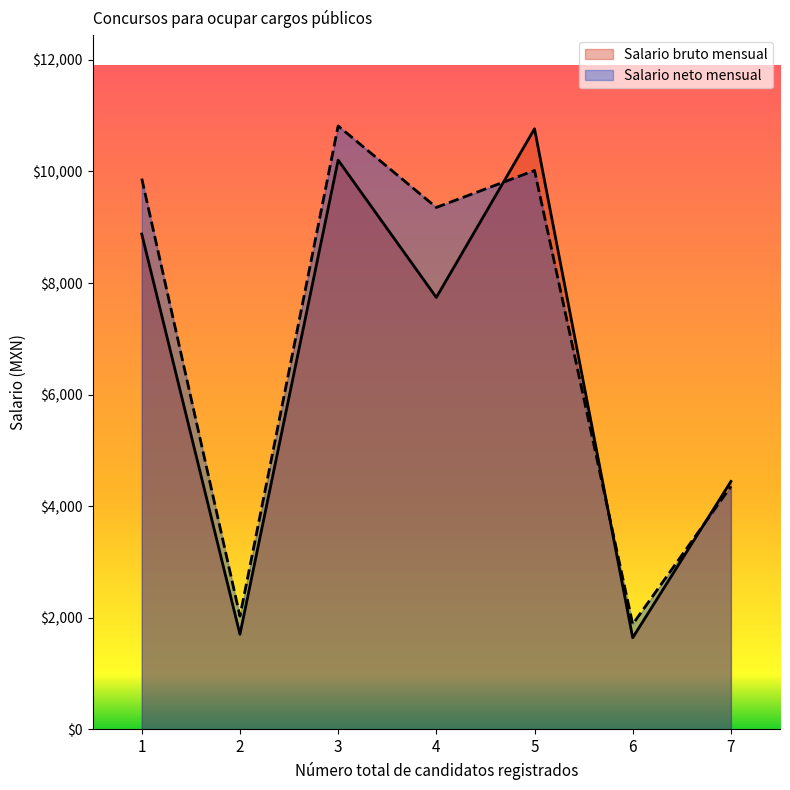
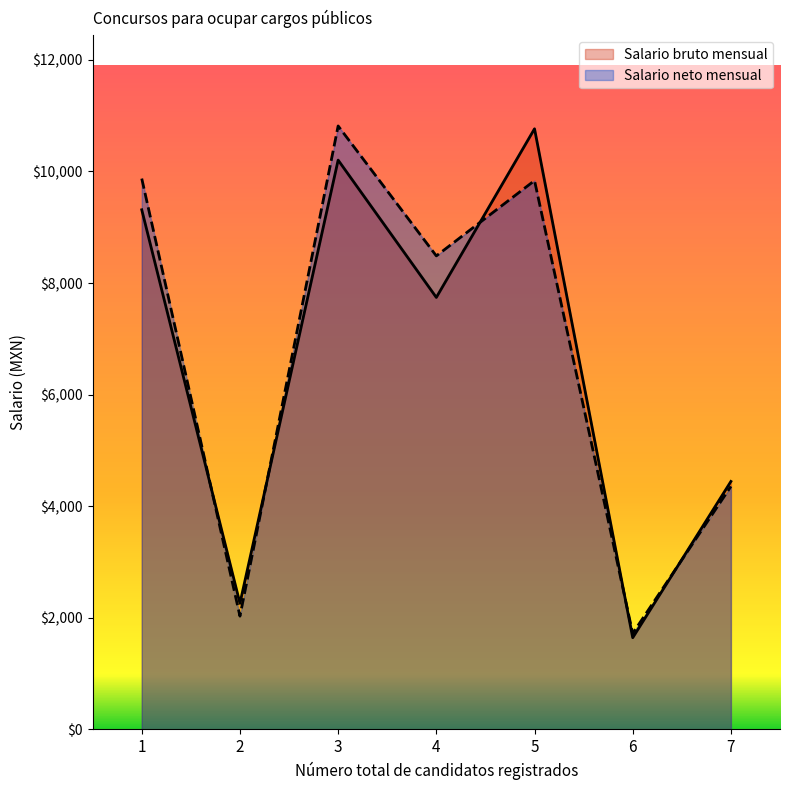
Salario bruto mensual, 1: $8,900 -> $9,300
Salario bruto mensual, 2: $1,700 -> $2,300
Salario neto mensual, 4: $9,400 -> $8,500
Salario neto mensual, 5: $10,000 -> $9,800
Salario neto mensual, 6: $1,900 -> $1,700
